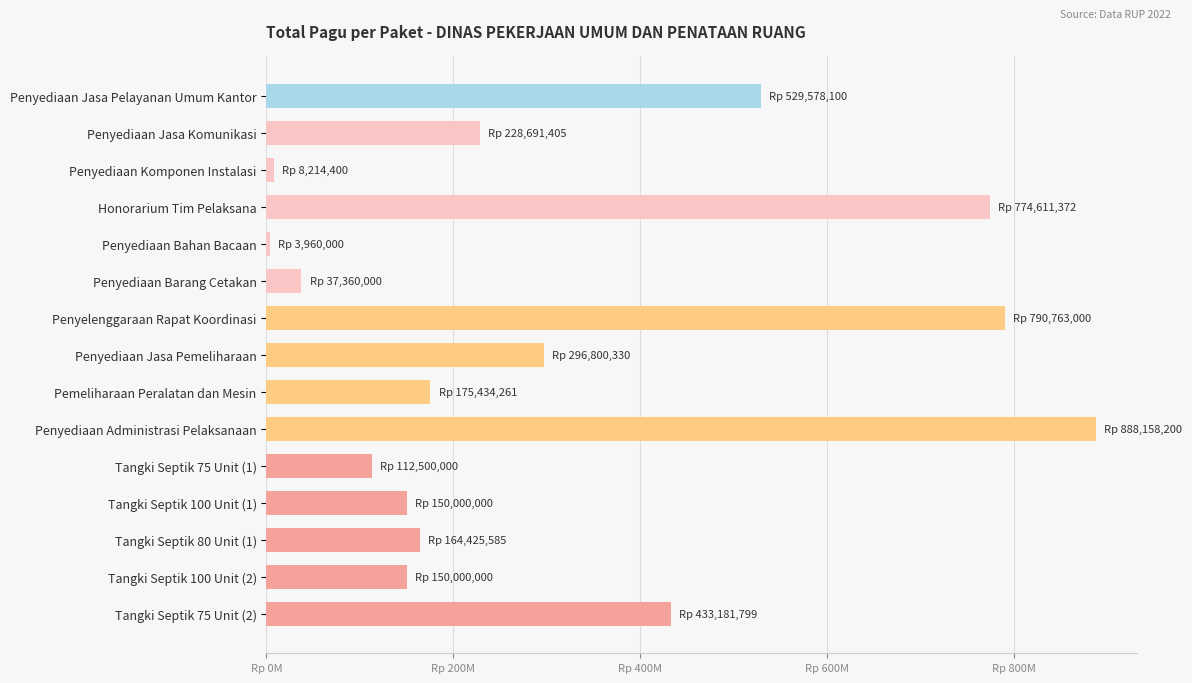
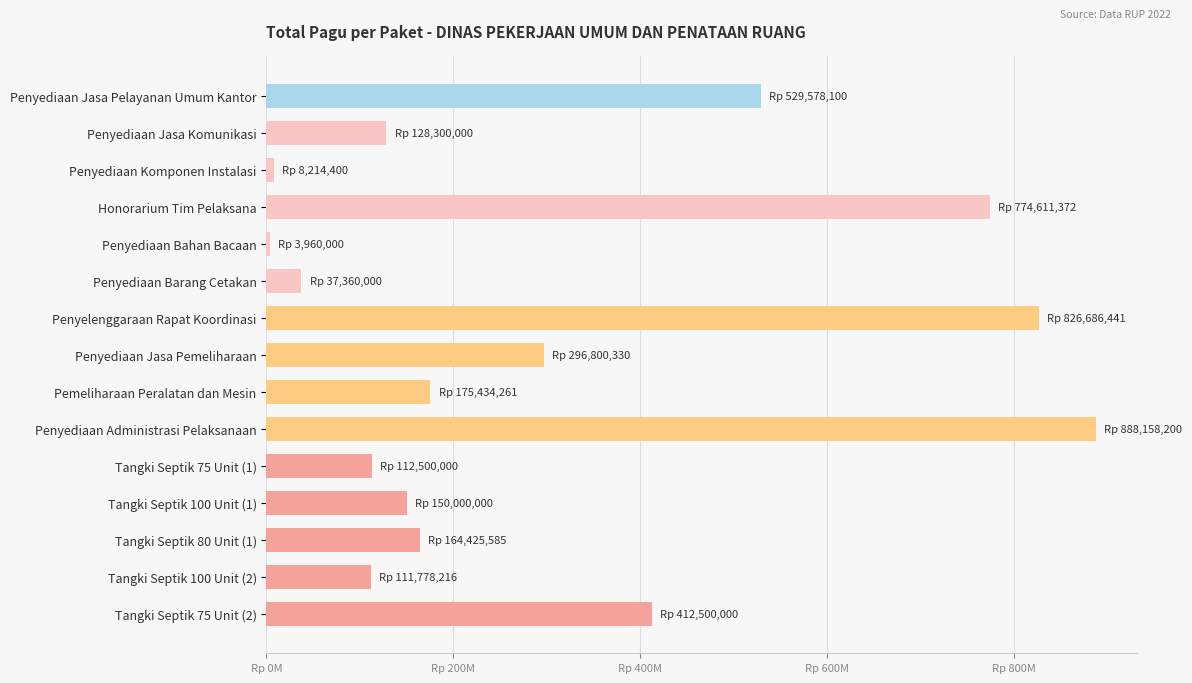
Penyediaan Jasa Komunikasi: 228,691,405 -> 128,300,000
Penyelenggaraan Rapat Koordinasi: 790,763,000 -> 826,686,441
Tangki Septik 100 Unit (2): 150,000,000 -> 111,778,216
Tangki Septik 75 Unit (2): 433,181,799 -> 412,500,000
